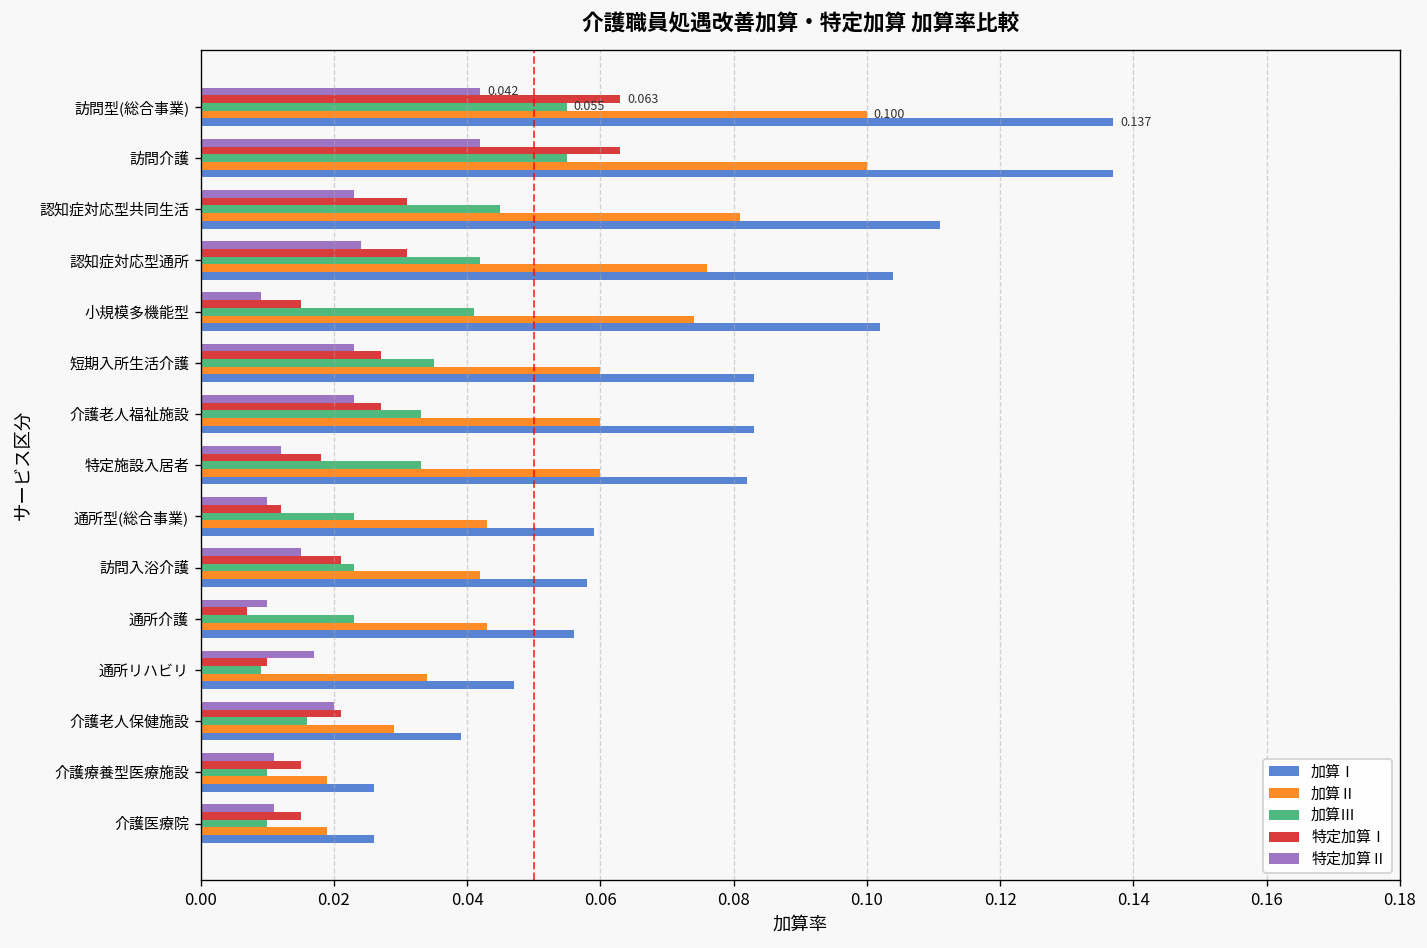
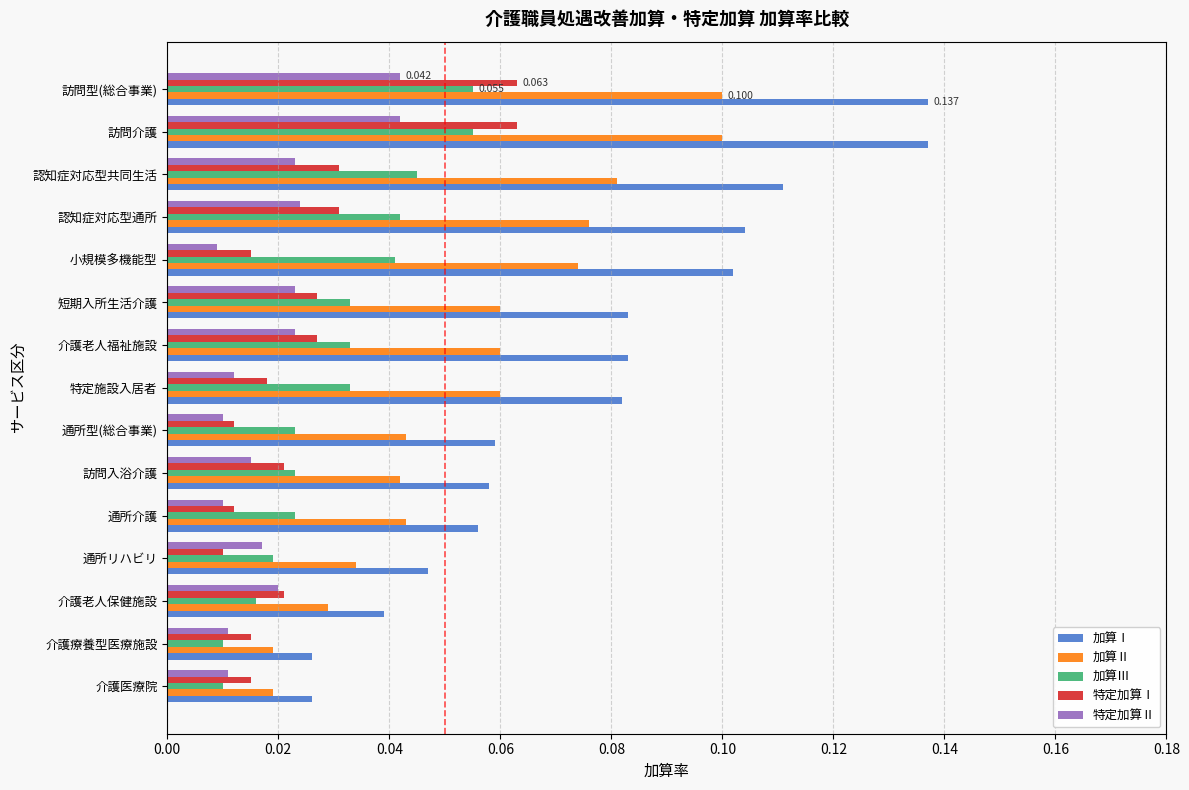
加算Ⅲ, 短期入所生活介護: 0.035 -> 0.033
特定加算Ⅰ, 通所介護: 0.007 -> 0.012
加算Ⅲ, 通所リハビリ: 0.009 -> 0.019
